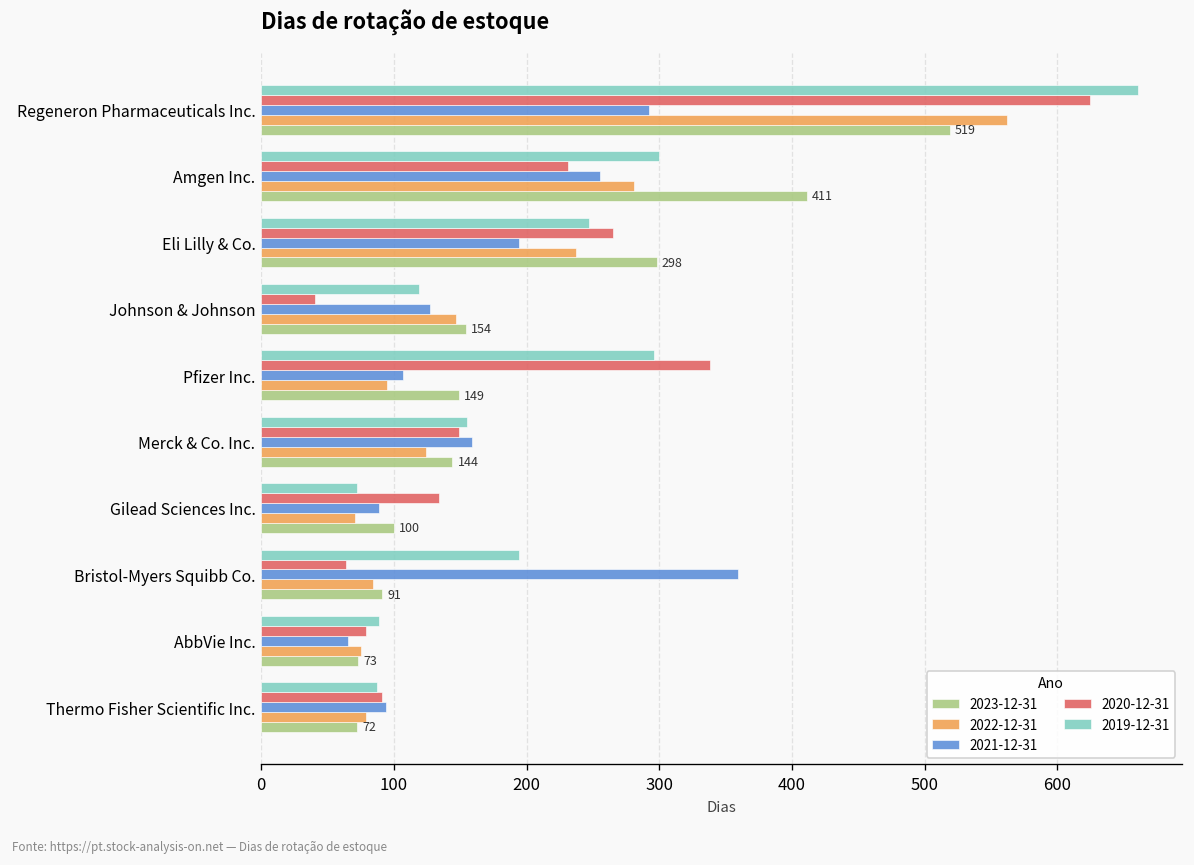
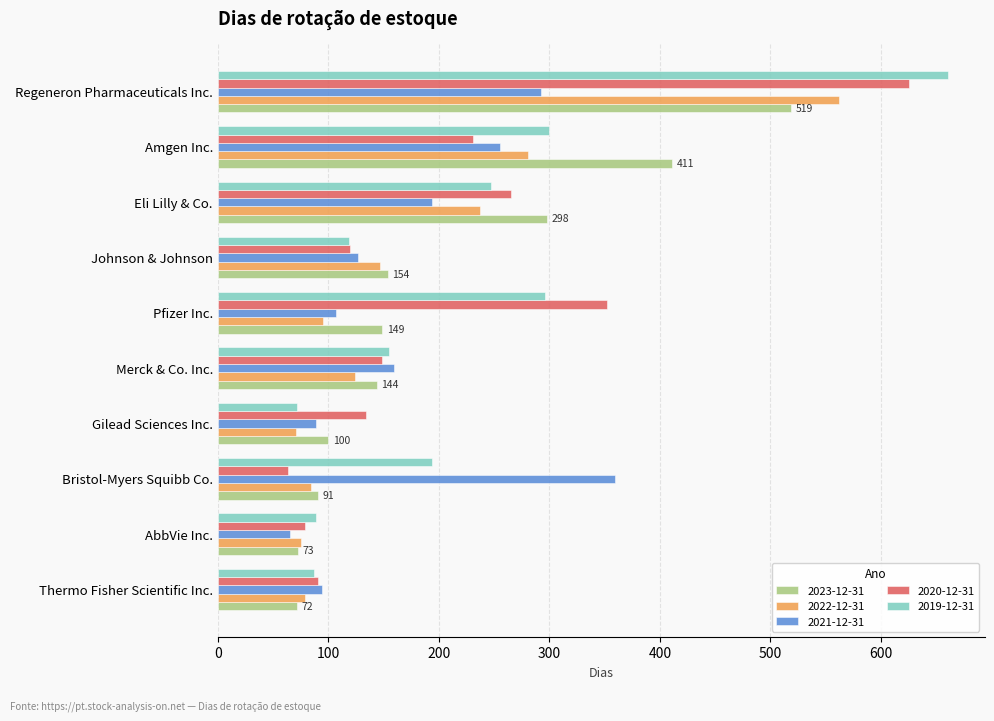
2020-12-31, Johnson & Johnson: 41 -> 120
2020-12-31, Pfizer Inc.: 338 -> 352
